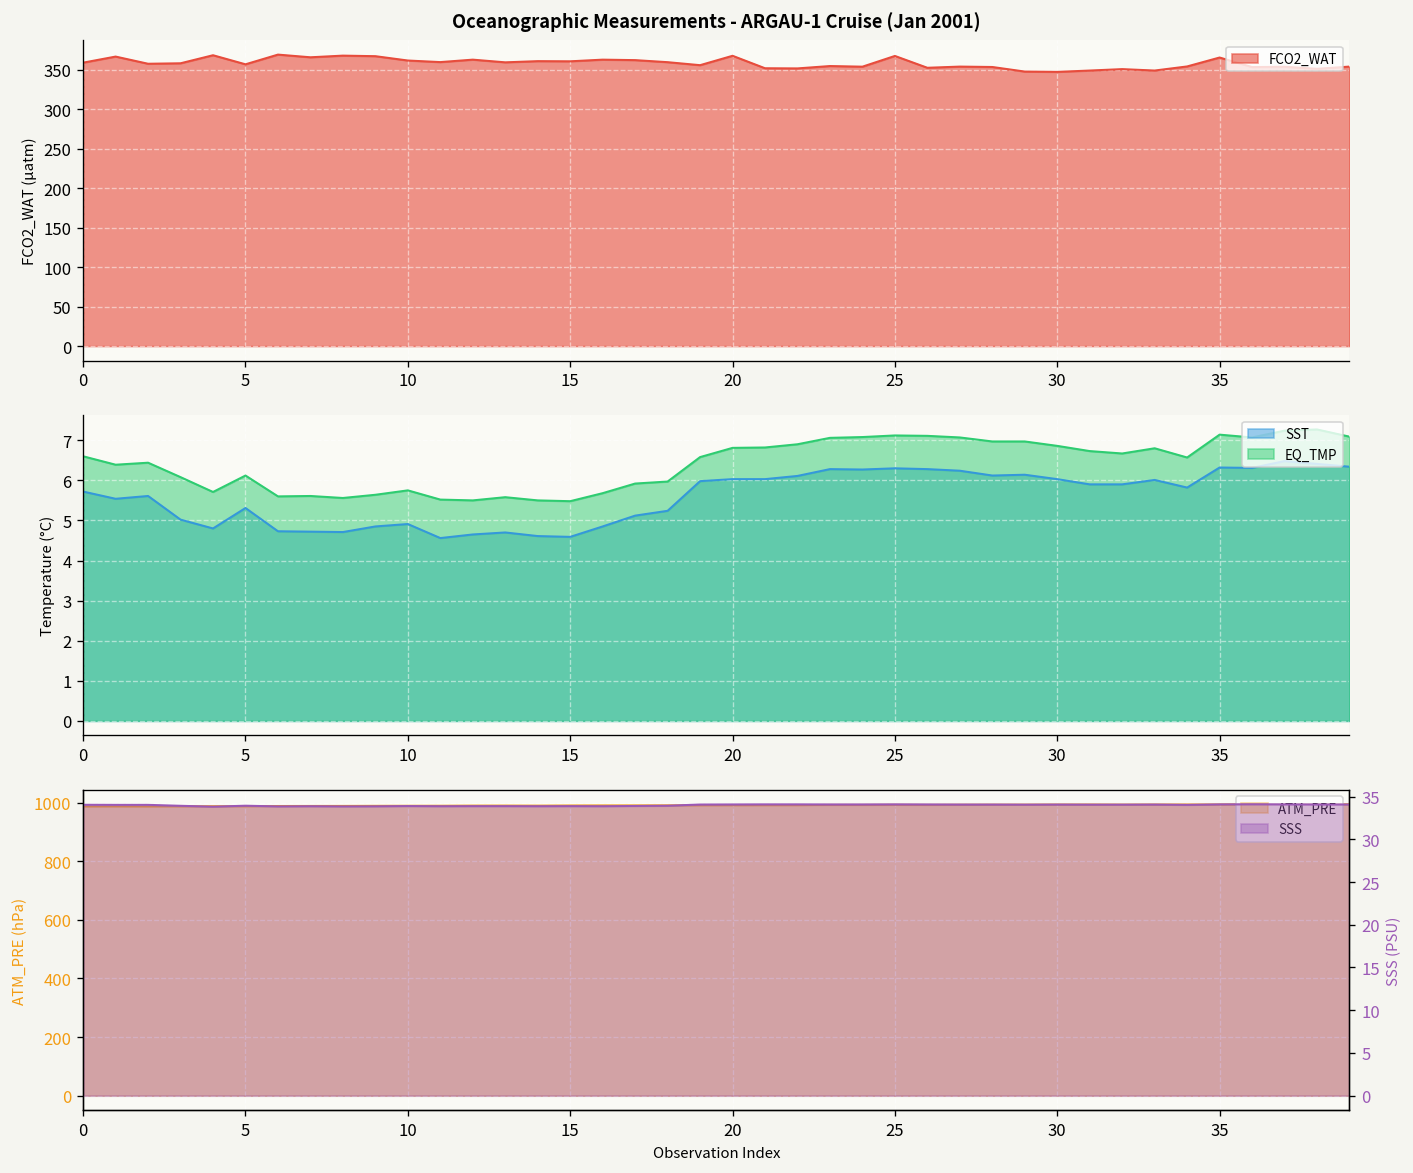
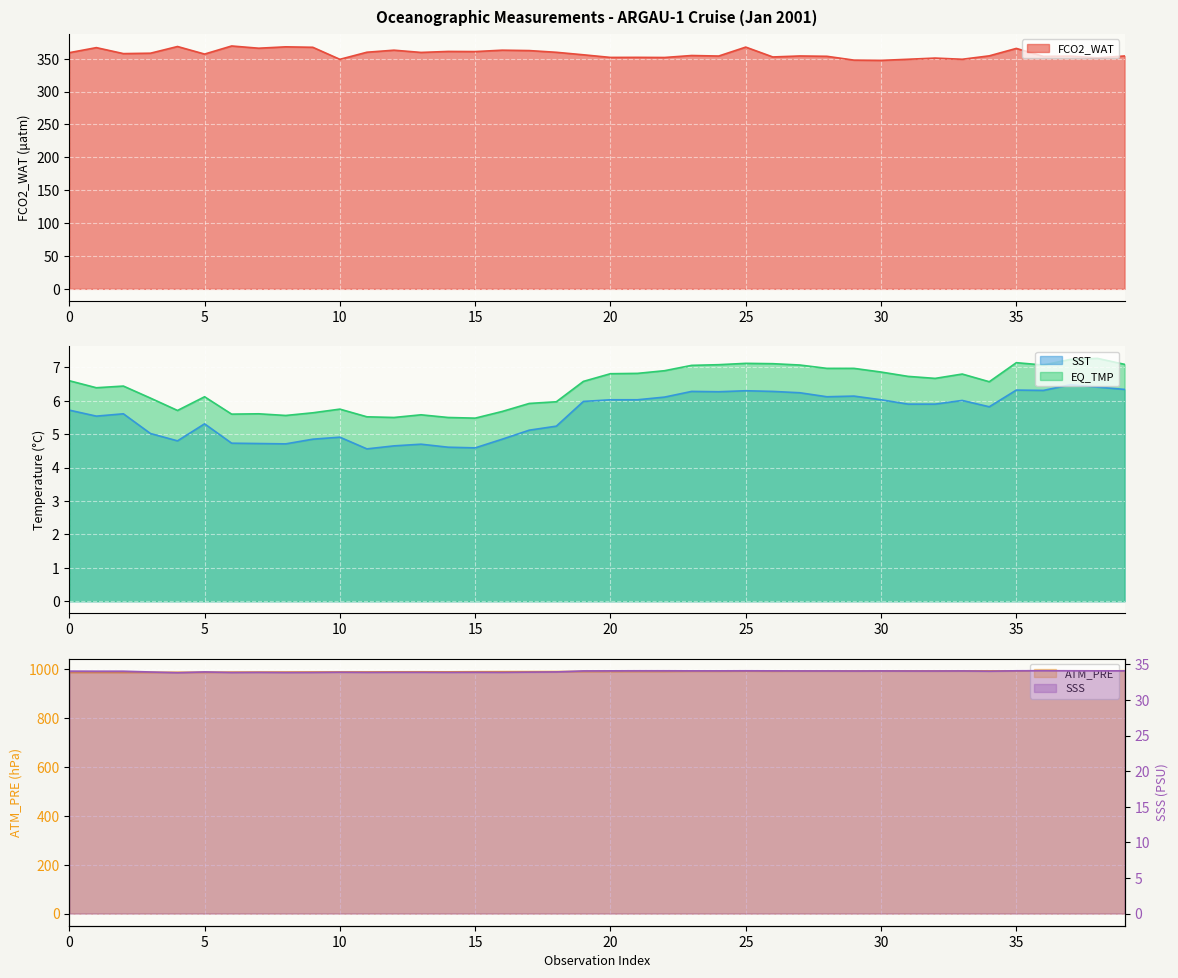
Oceanographic Measurements - ARGAU-1 Cruise (Jan 2001), 10: 360 -> 350
Oceanographic Measurements - ARGAU-1 Cruise (Jan 2001), 20: 370 -> 350
